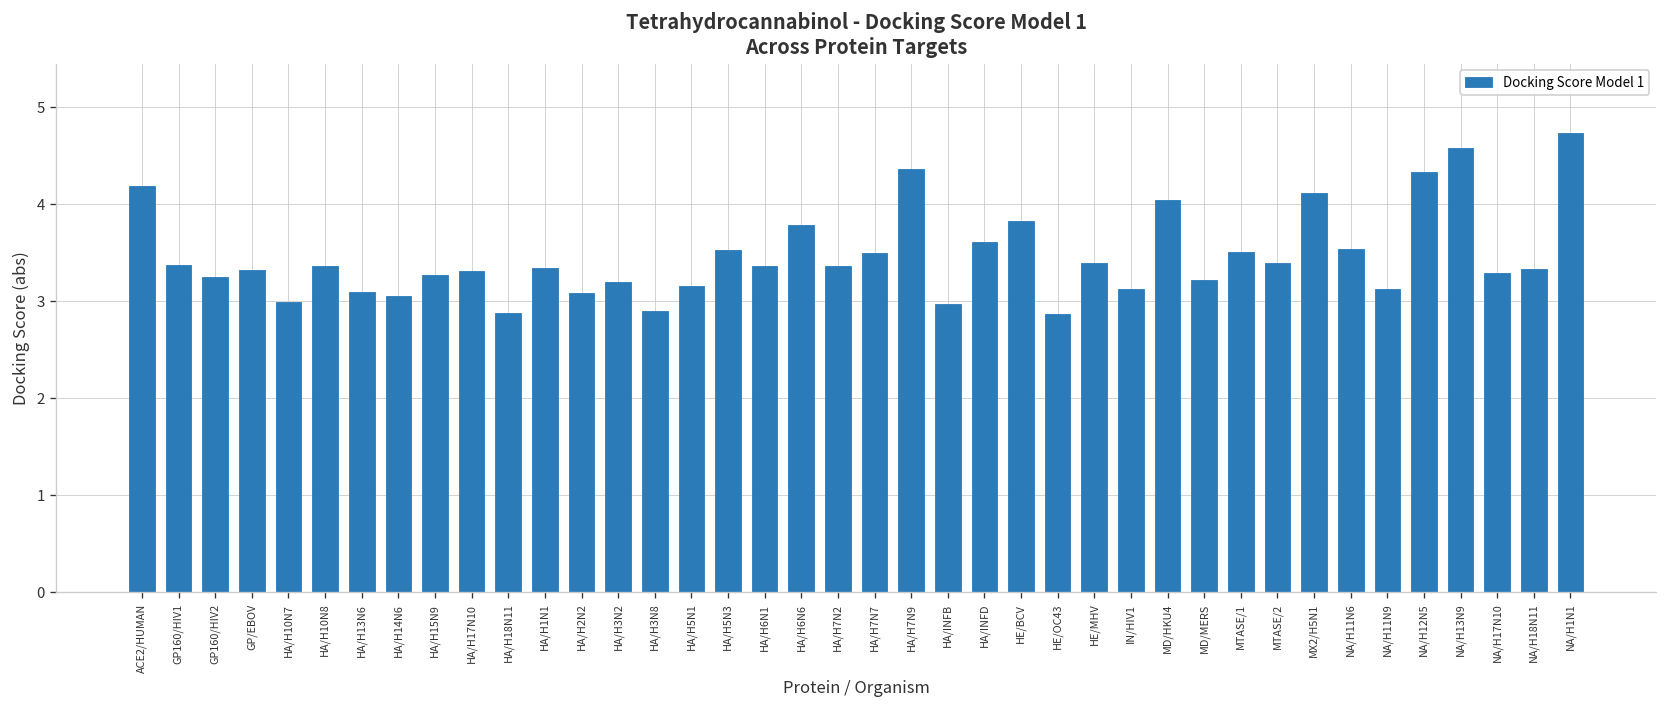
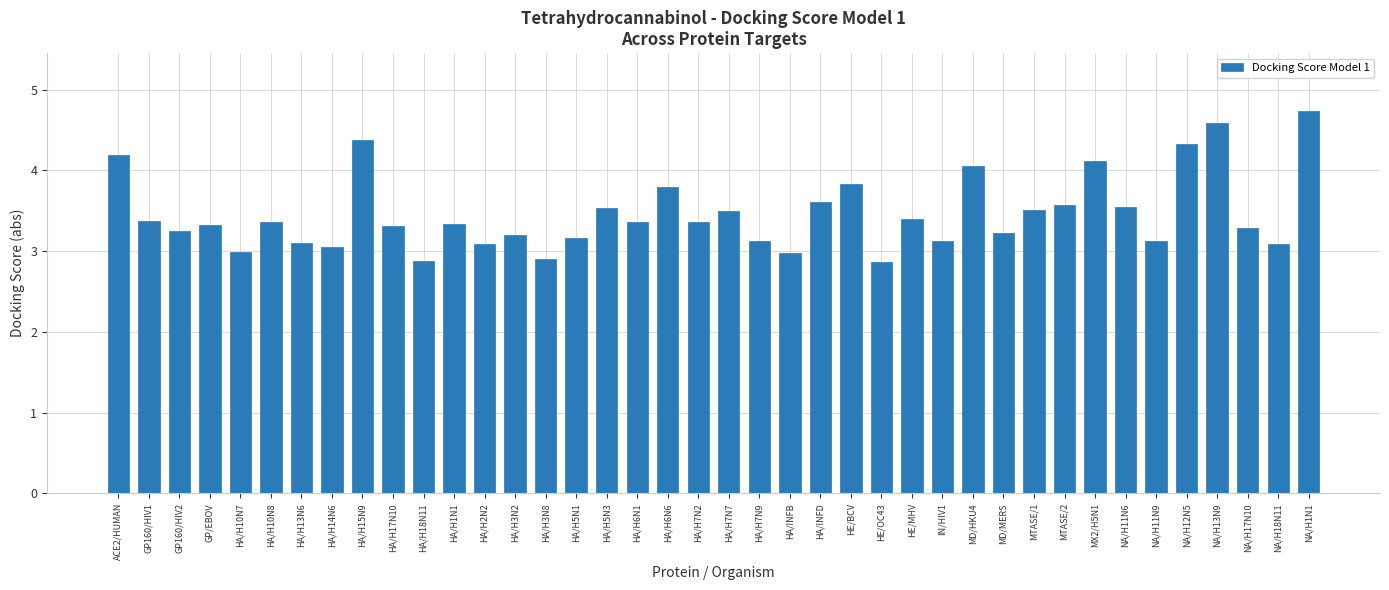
HA/H15N9: 3.3 -> 4.4
HA/H7N9: 4.4 -> 3.1
MTASE/2: 3.4 -> 3.6
NA/H18N11: 3.3 -> 3.1
